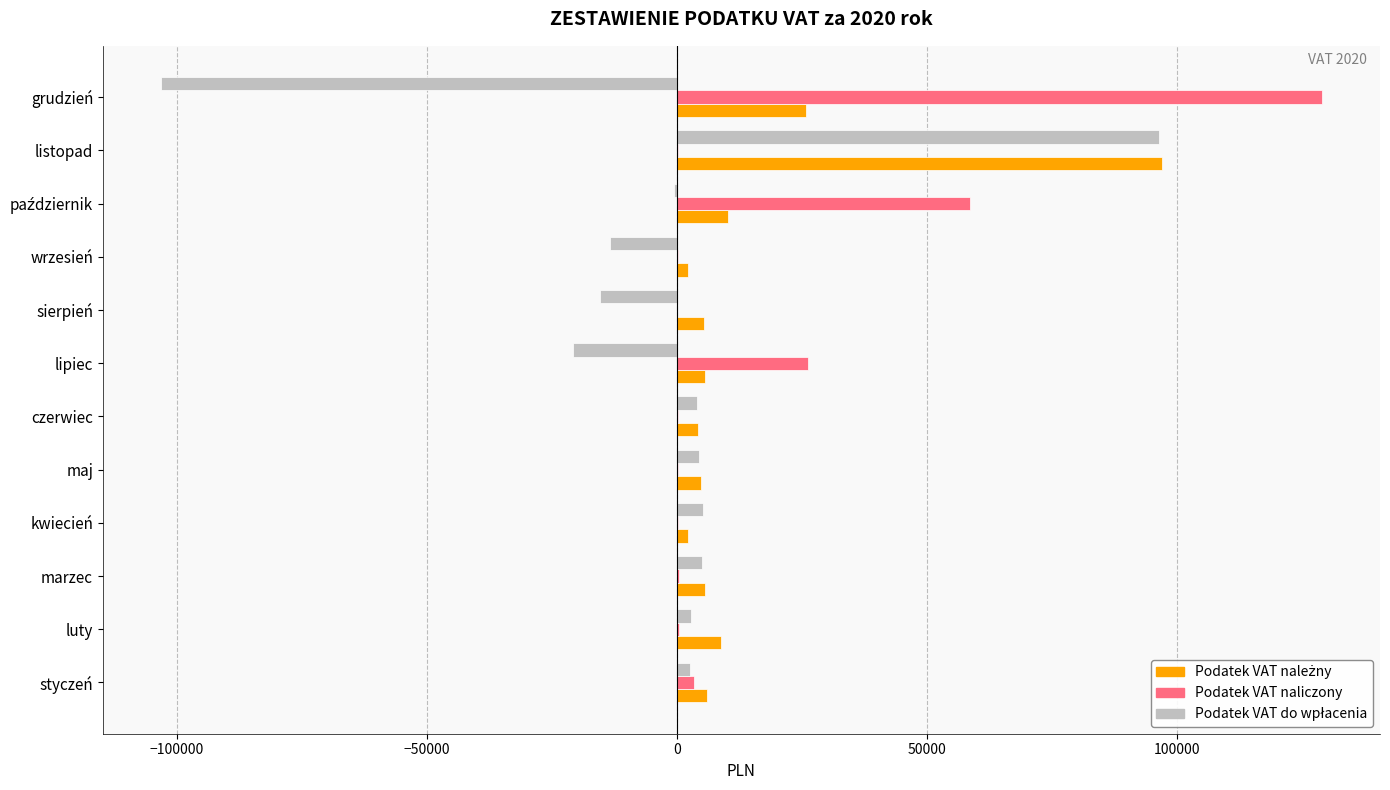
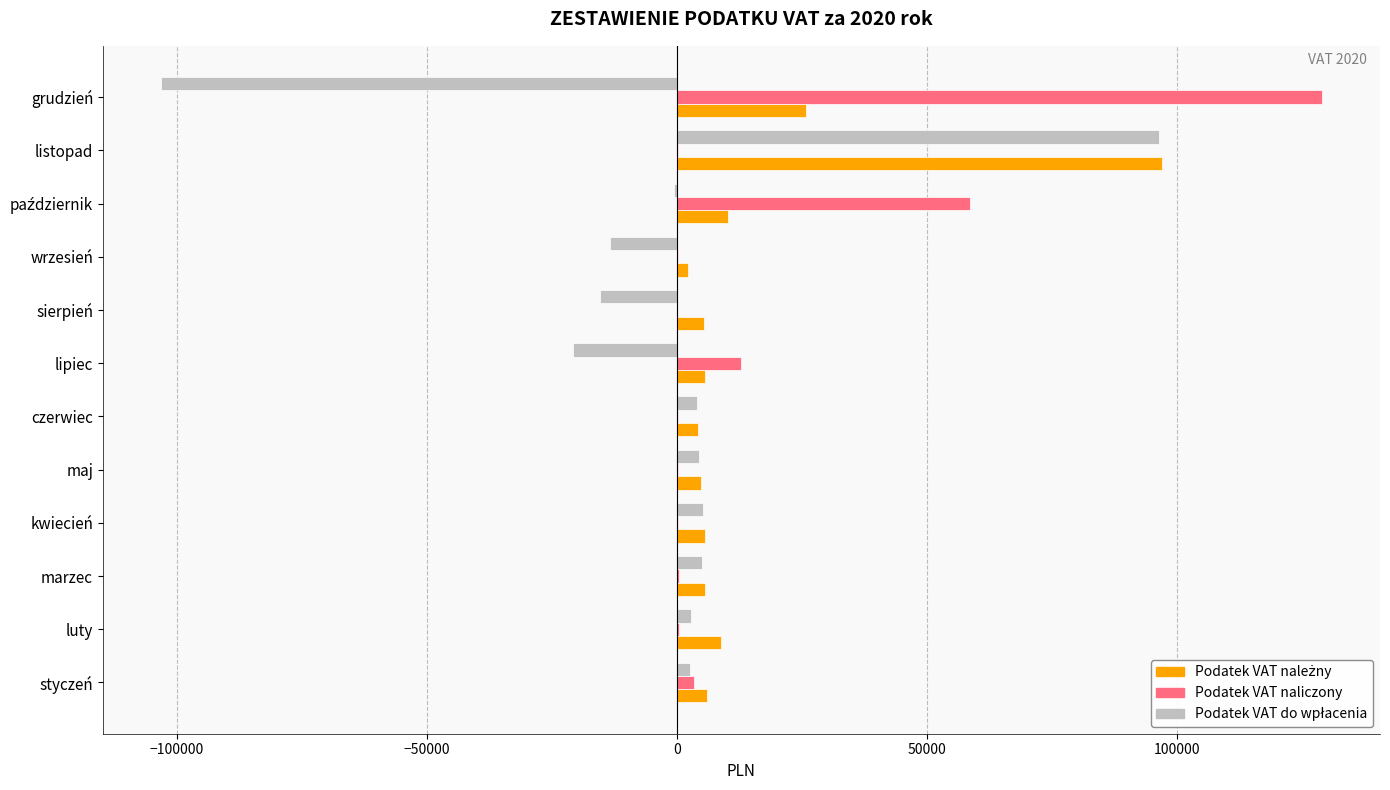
Podatek VAT naliczony, lipiec: 26000 -> 13000
Podatek VAT należny, kwiecień: 2000 -> 6000
